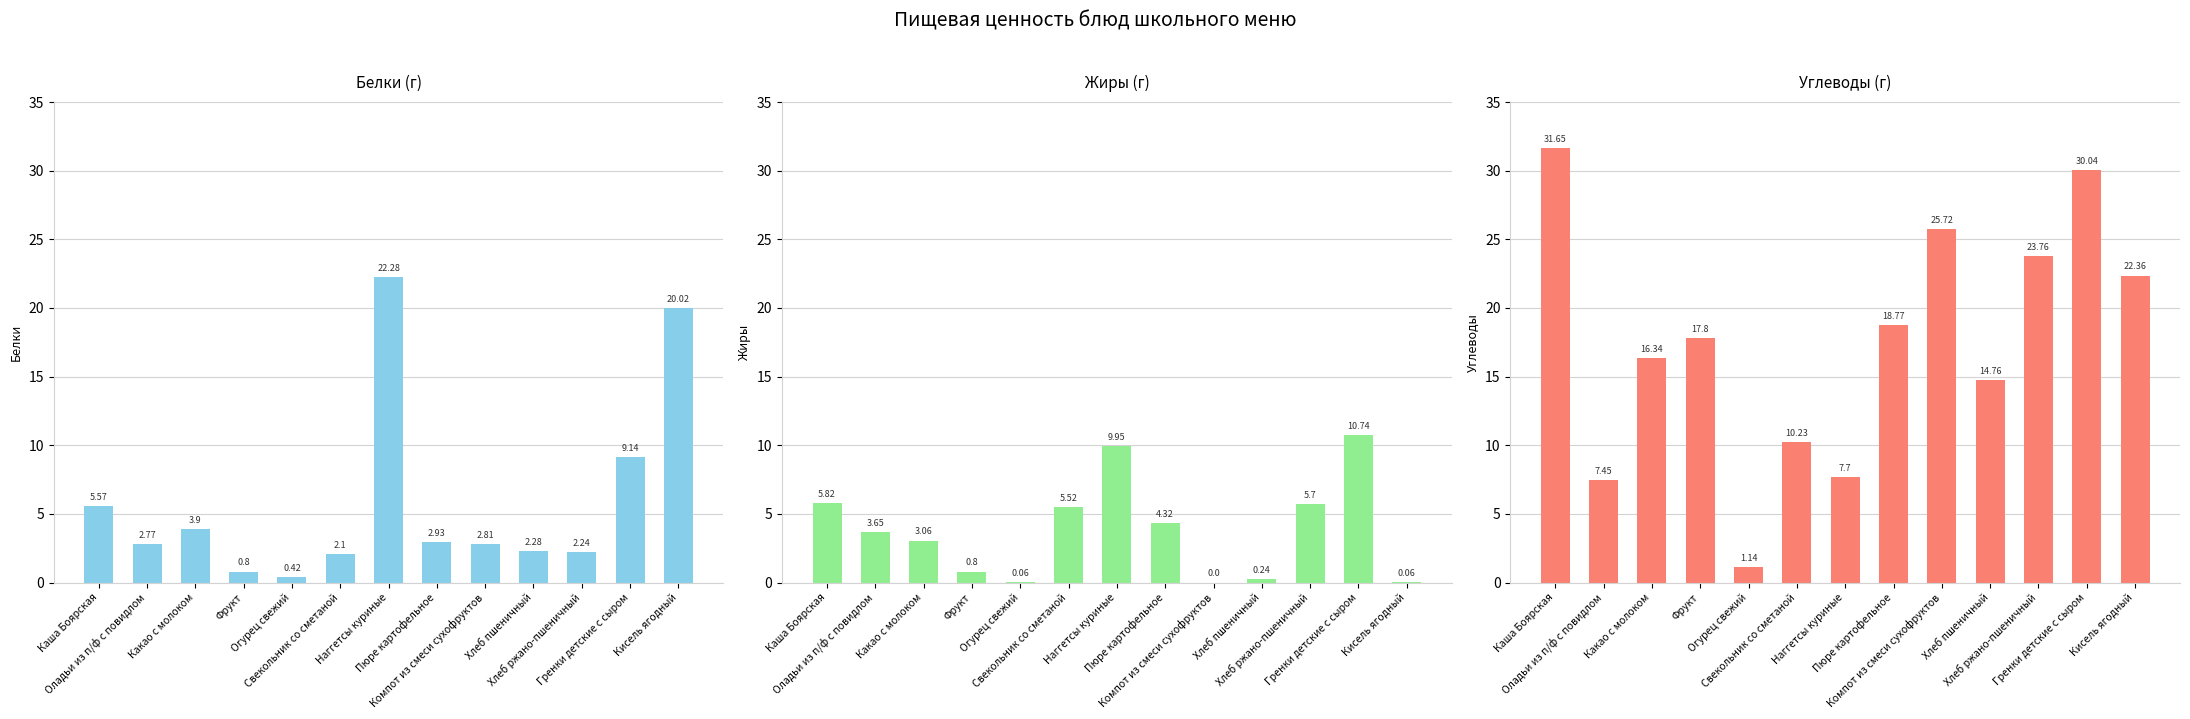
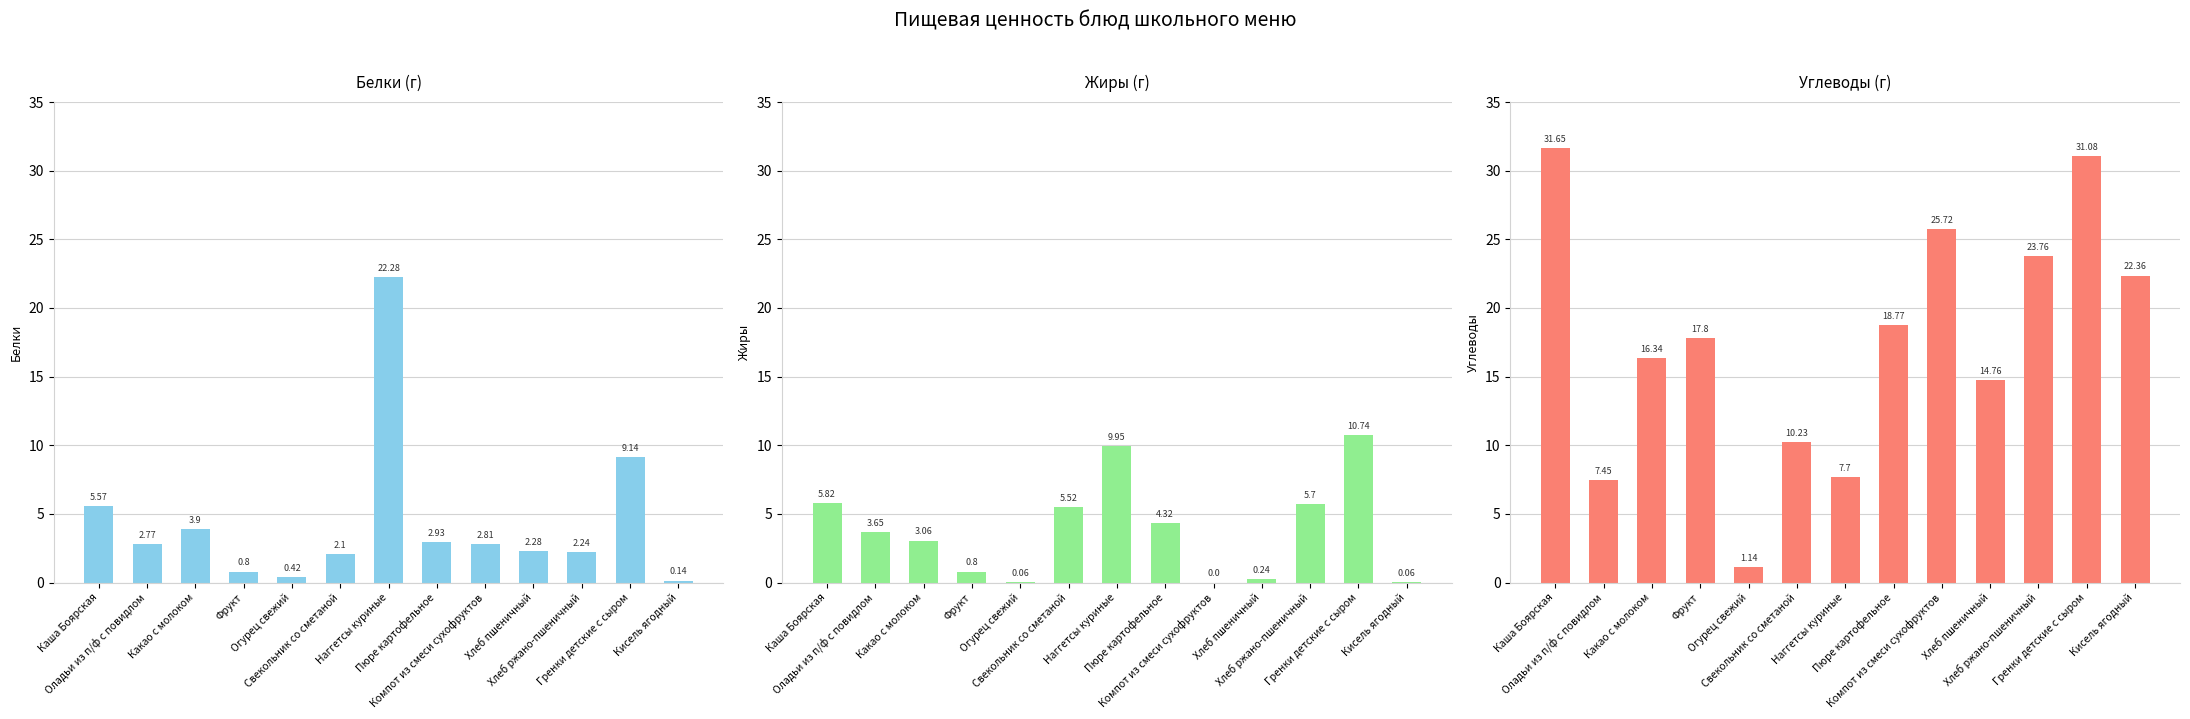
Белки (г), Кисель ягодный: 20.02 -> 0.14
Углеводы (г), Гренки детские с сыром: 30.04 -> 31.08
